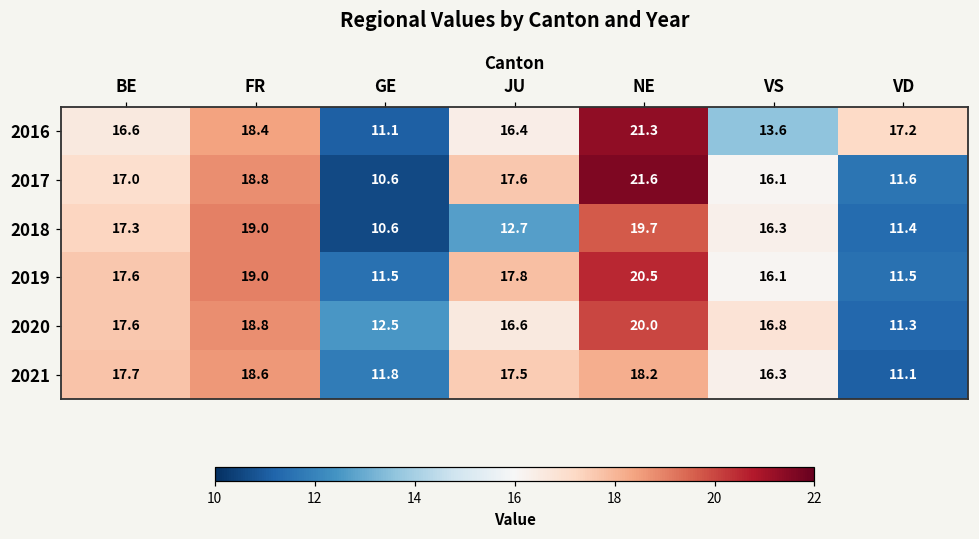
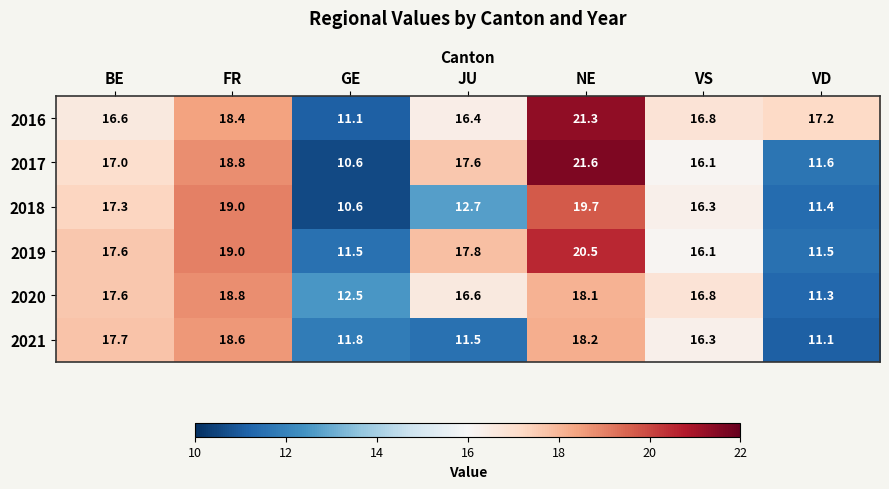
2016, VS: 13.6 -> 16.8
2020, NE: 20.0 -> 18.1
2021, JU: 17.5 -> 11.5
